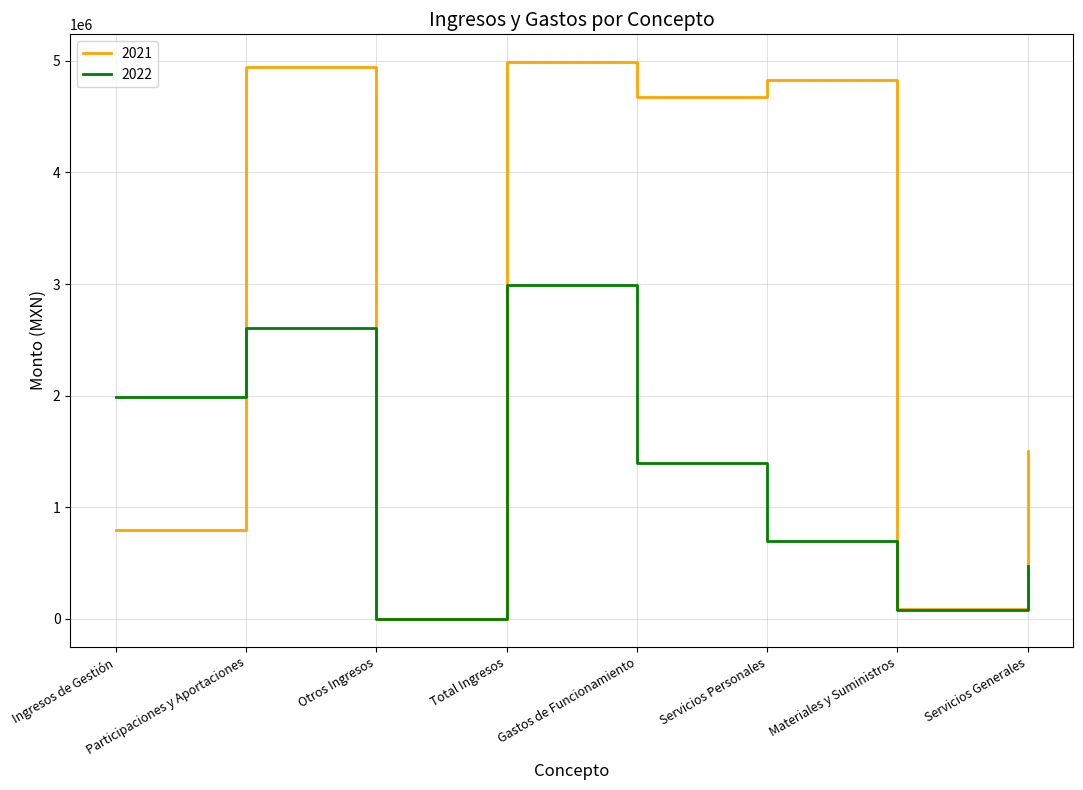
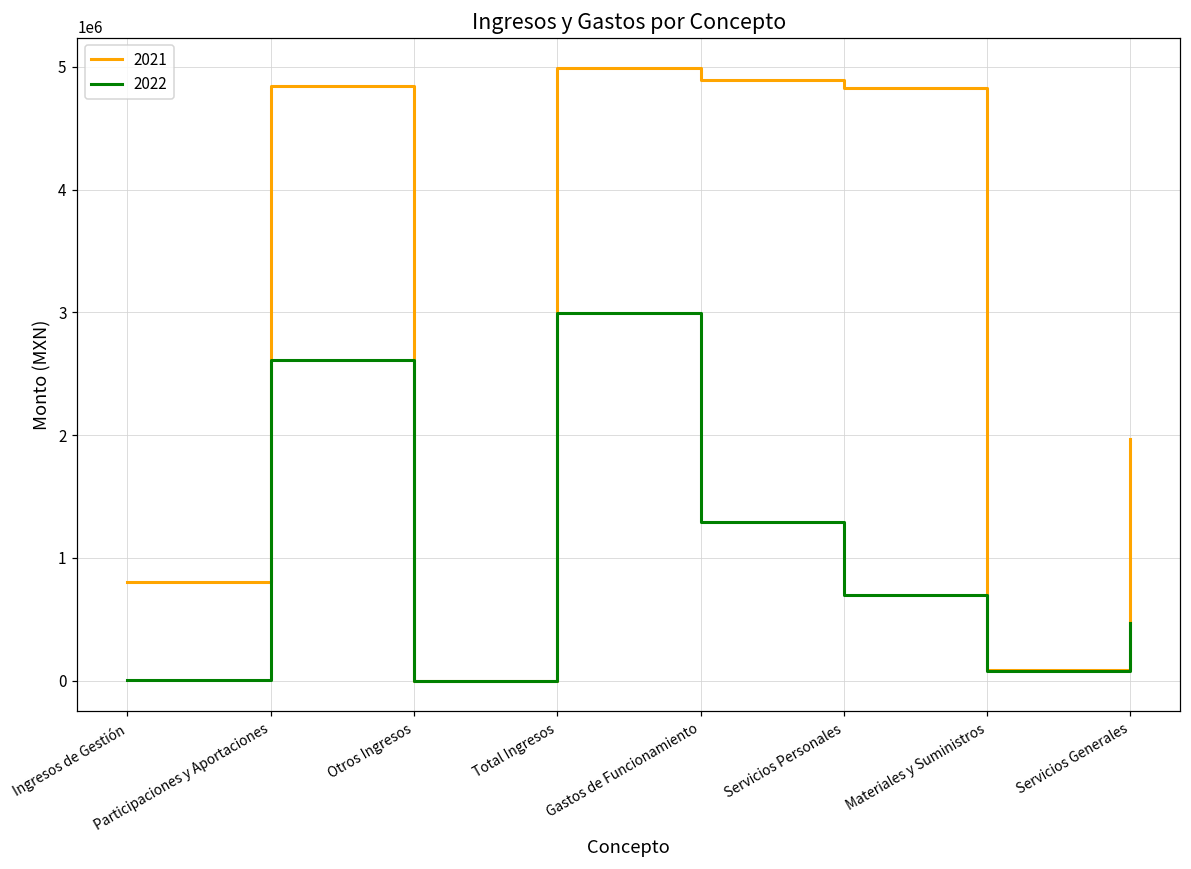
2022, Ingresos de Gestión: 1990000 -> 10000
2021, Participaciones y Aportaciones: 4950000 -> 4840000
2021, Gastos de Funcionamiento: 4670000 -> 4890000
2022, Gastos de Funcionamiento: 1400000 -> 1290000
2021, Servicios Generales: 1500000 -> 1970000
